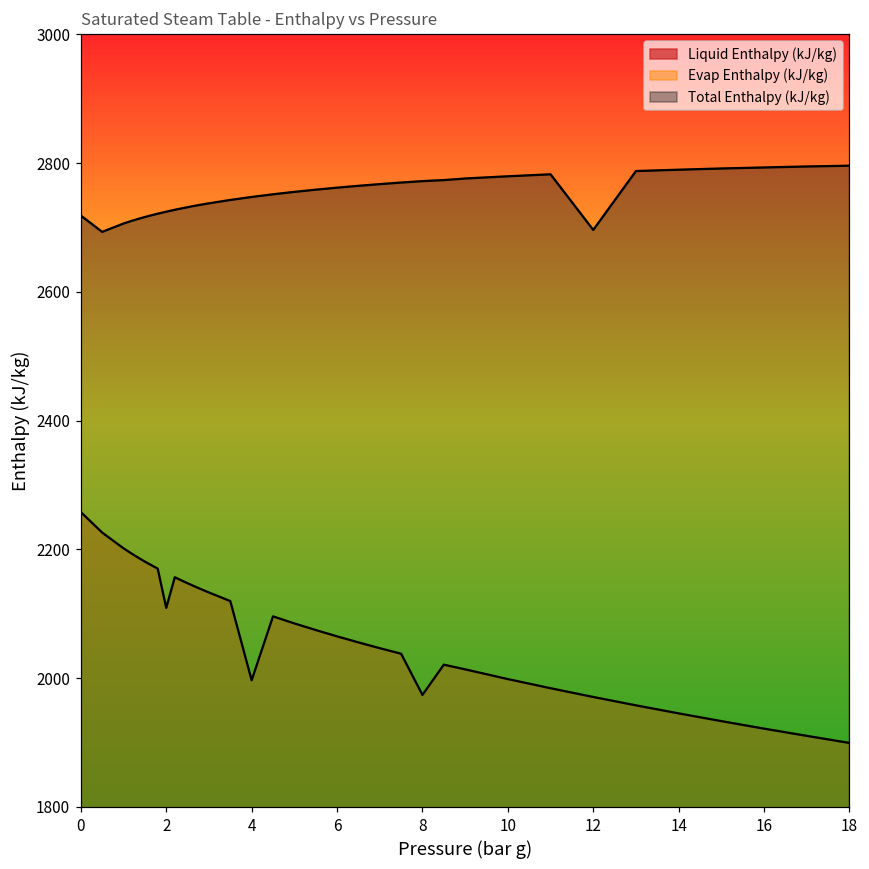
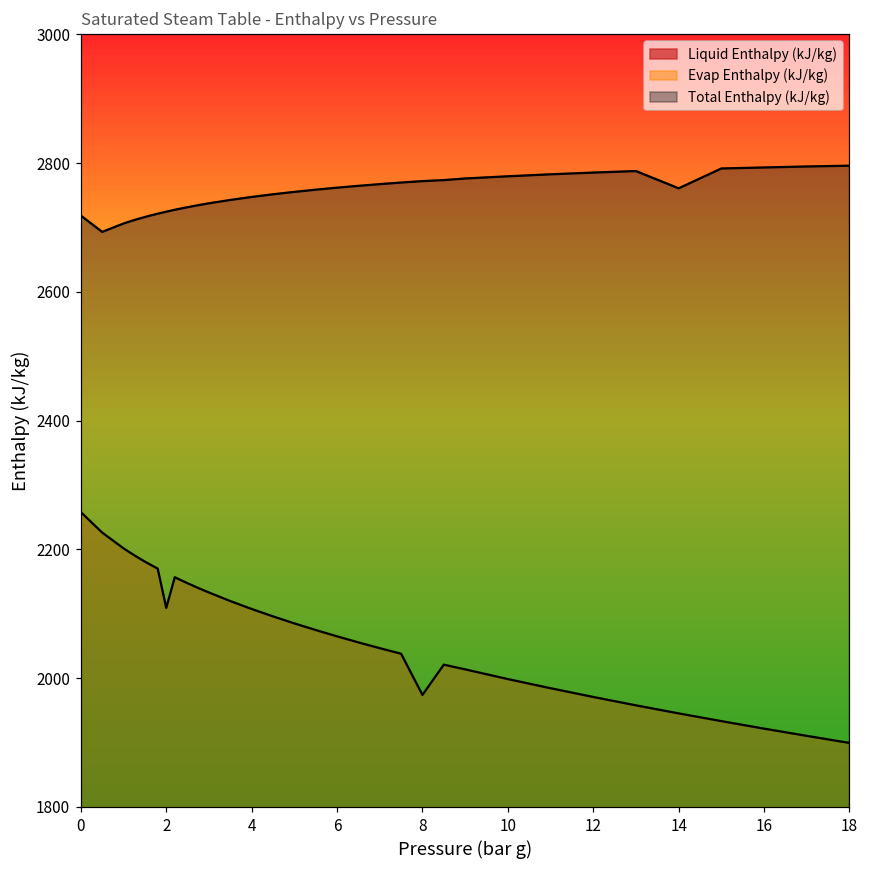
Evap Enthalpy (kJ/kg), 4: 2000 -> 2110
Total Enthalpy (kJ/kg), 12: 2700 -> 2790
Total Enthalpy (kJ/kg), 14: 2790 -> 2760
